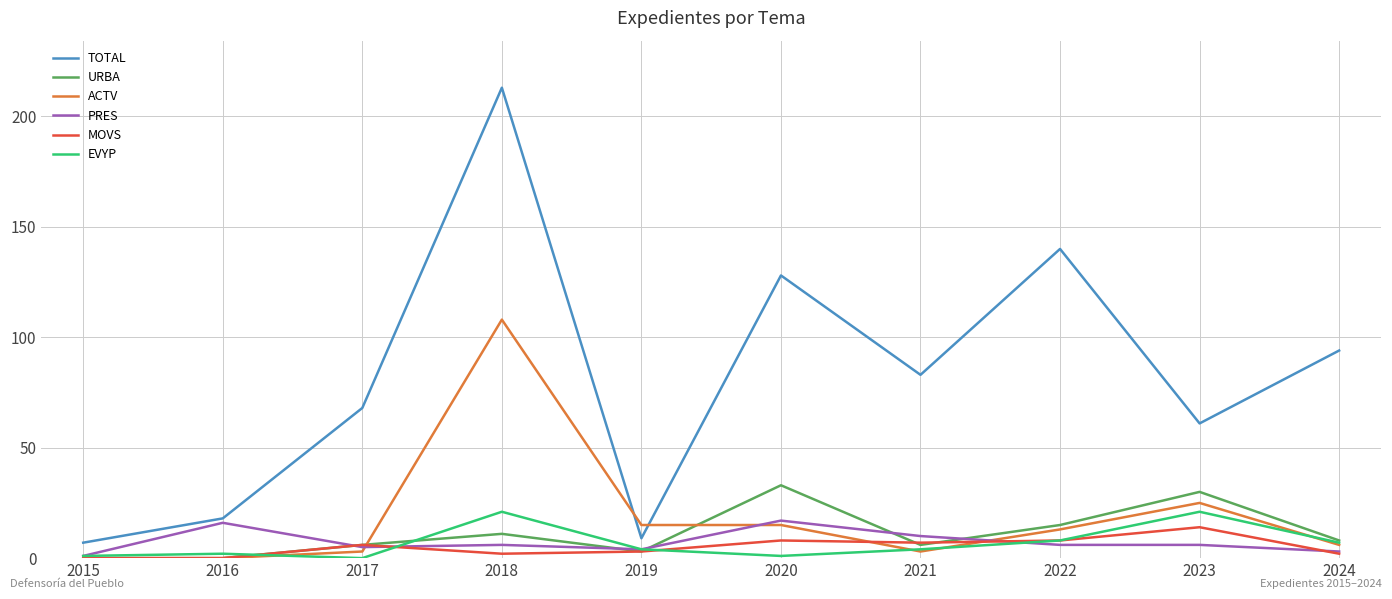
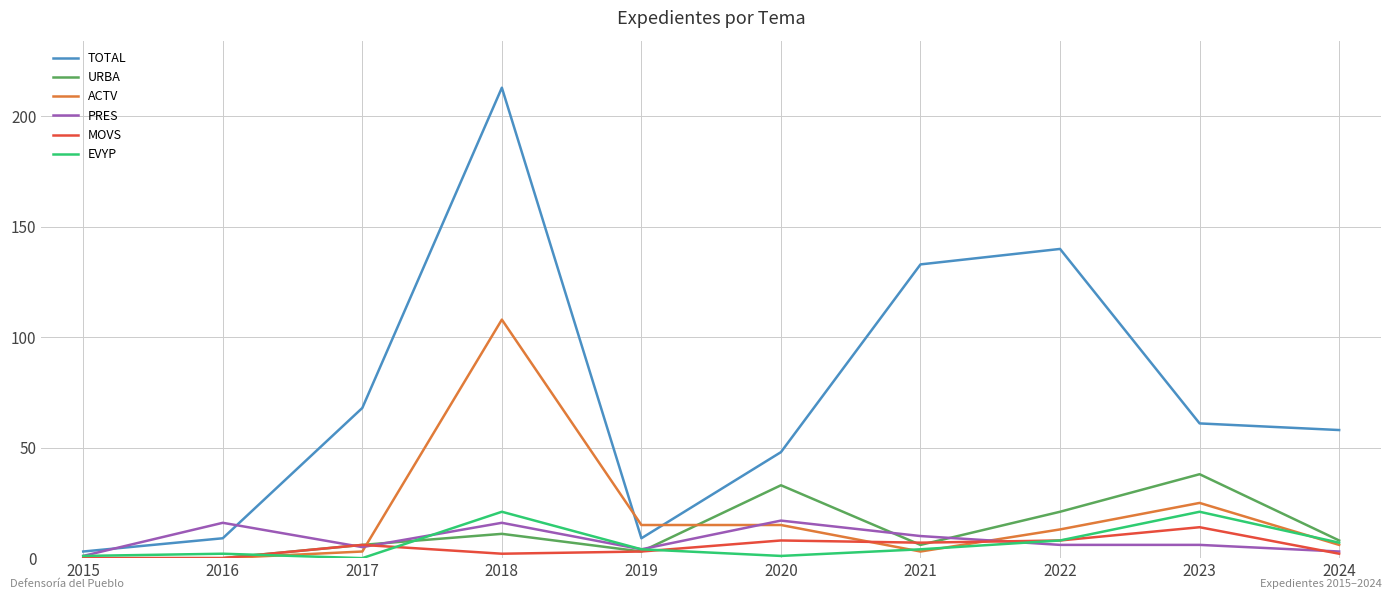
TOTAL, 2015: 7 -> 3
TOTAL, 2016: 18 -> 9
PRES, 2018: 6 -> 16
TOTAL, 2020: 128 -> 48
TOTAL, 2021: 83 -> 133
URBA, 2022: 15 -> 21
URBA, 2023: 30 -> 38
TOTAL, 2024: 94 -> 58
